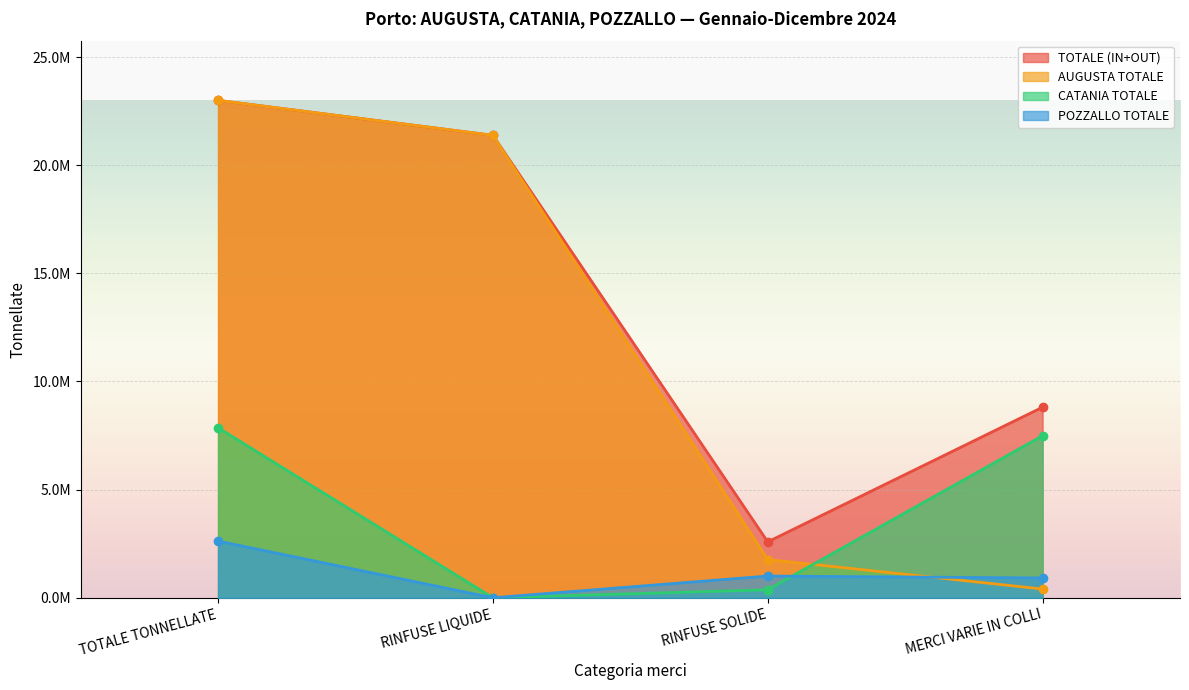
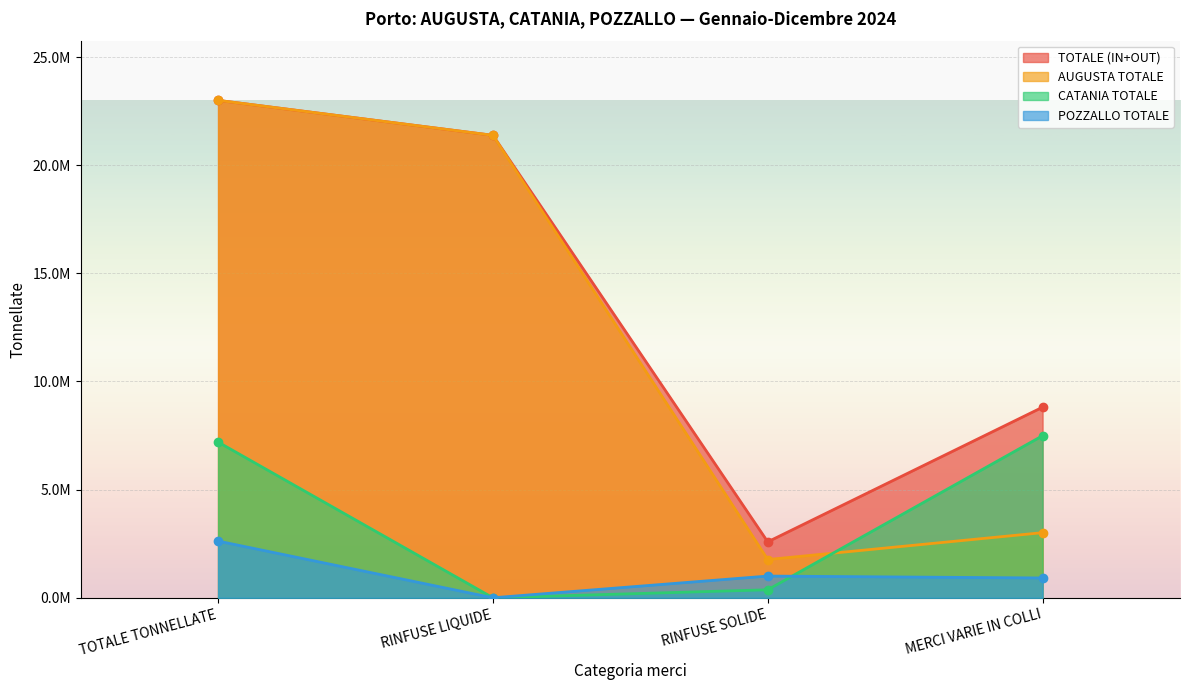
CATANIA TOTALE, TOTALE TONNELLATE: 7900000 -> 7200000
AUGUSTA TOTALE, MERCI VARIE IN COLLI: 400000 -> 3000000
